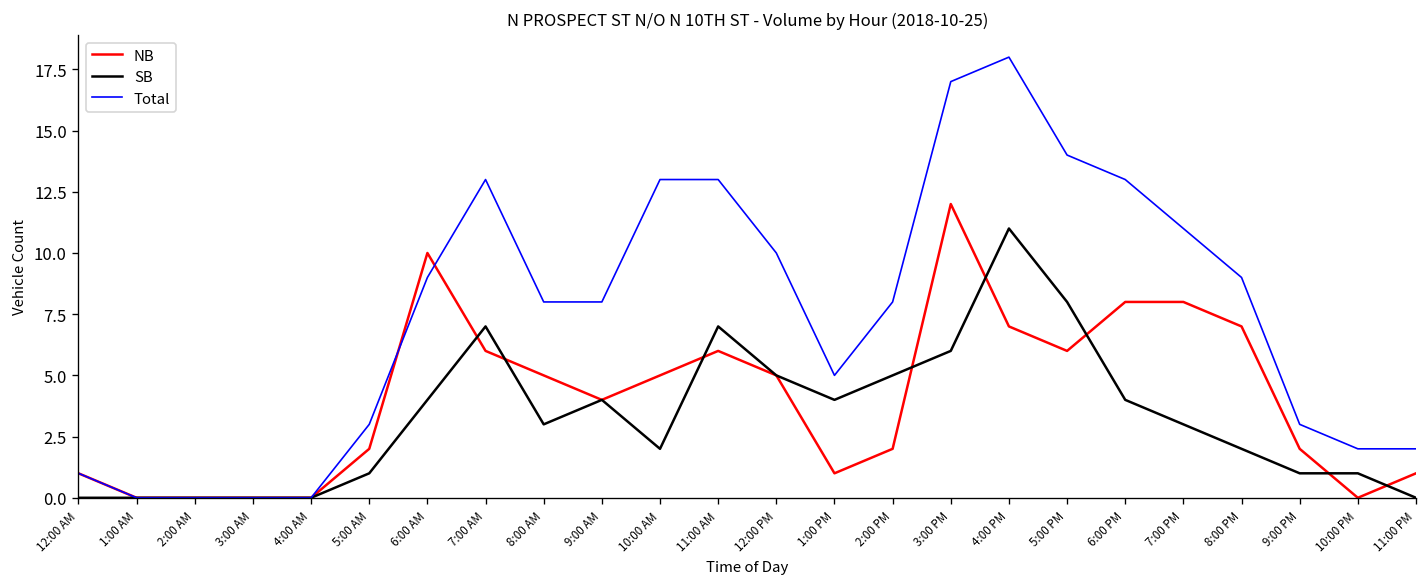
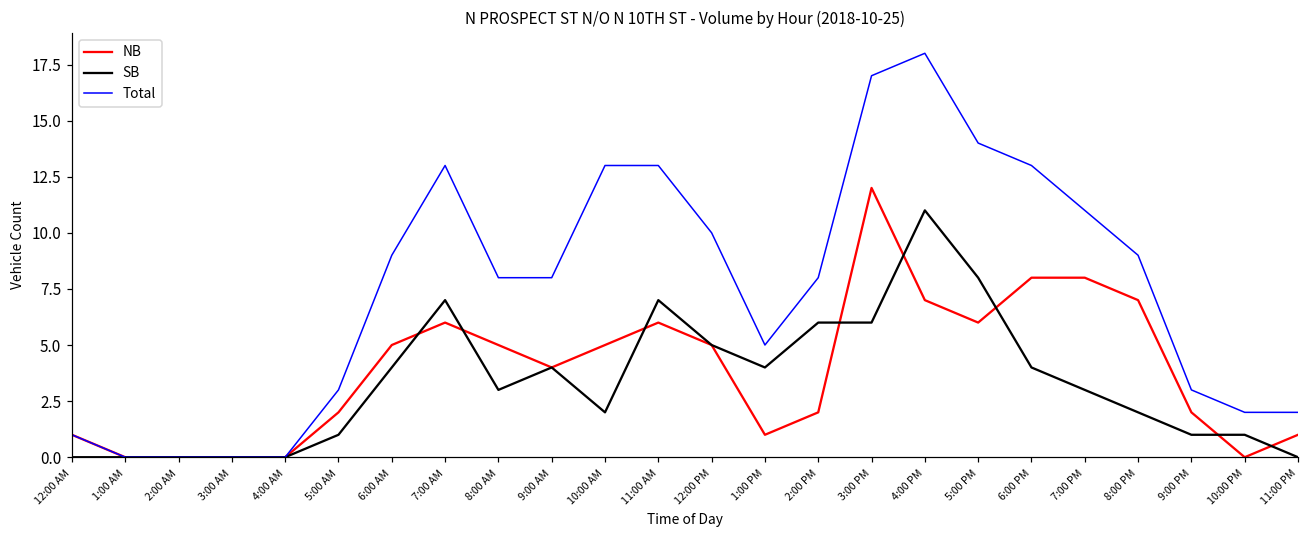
NB, 6:00 AM: 10 -> 5
SB, 2:00 PM: 5 -> 6
